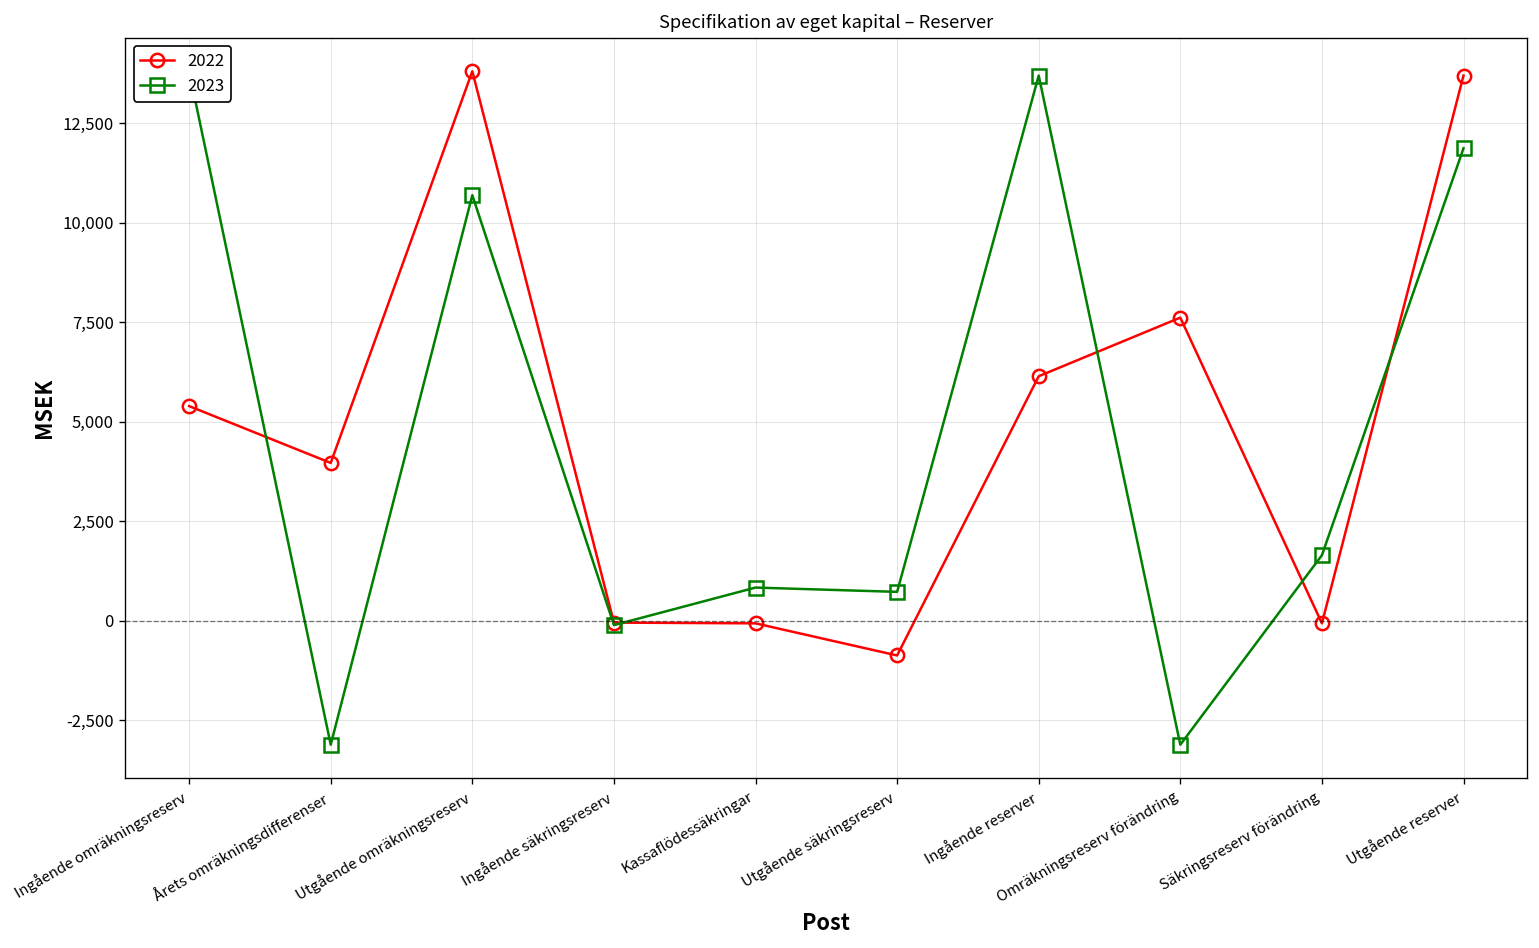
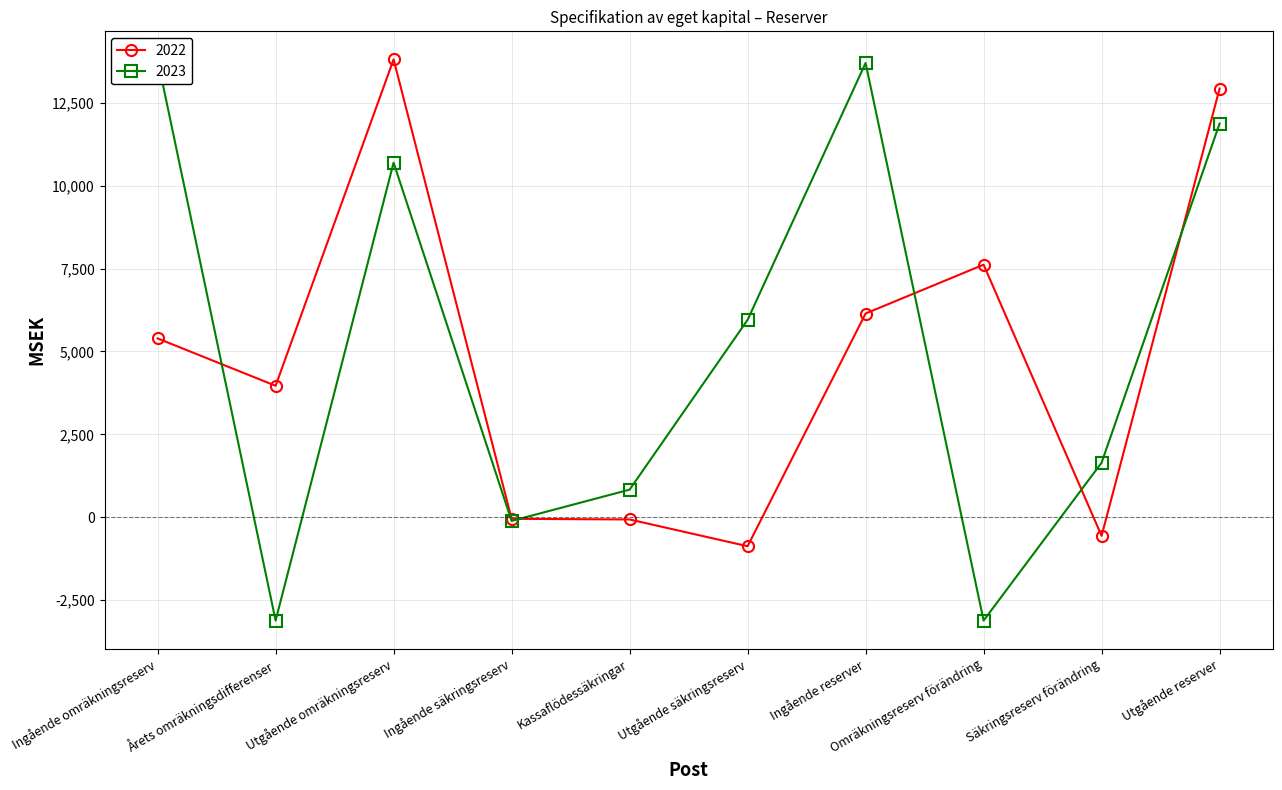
2023, Utgående säkringsreserv: 700 -> 6,000
2022, Säkringsreserv förändring: -100 -> -600
2022, Utgående reserver: 13,700 -> 12,900
